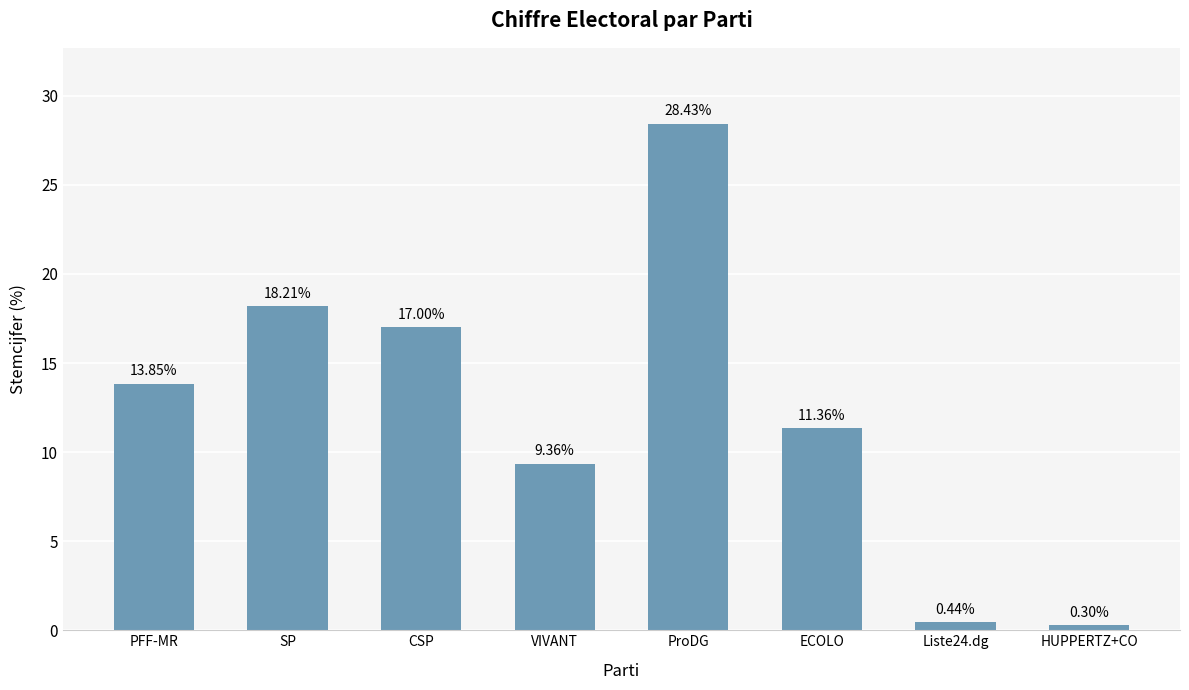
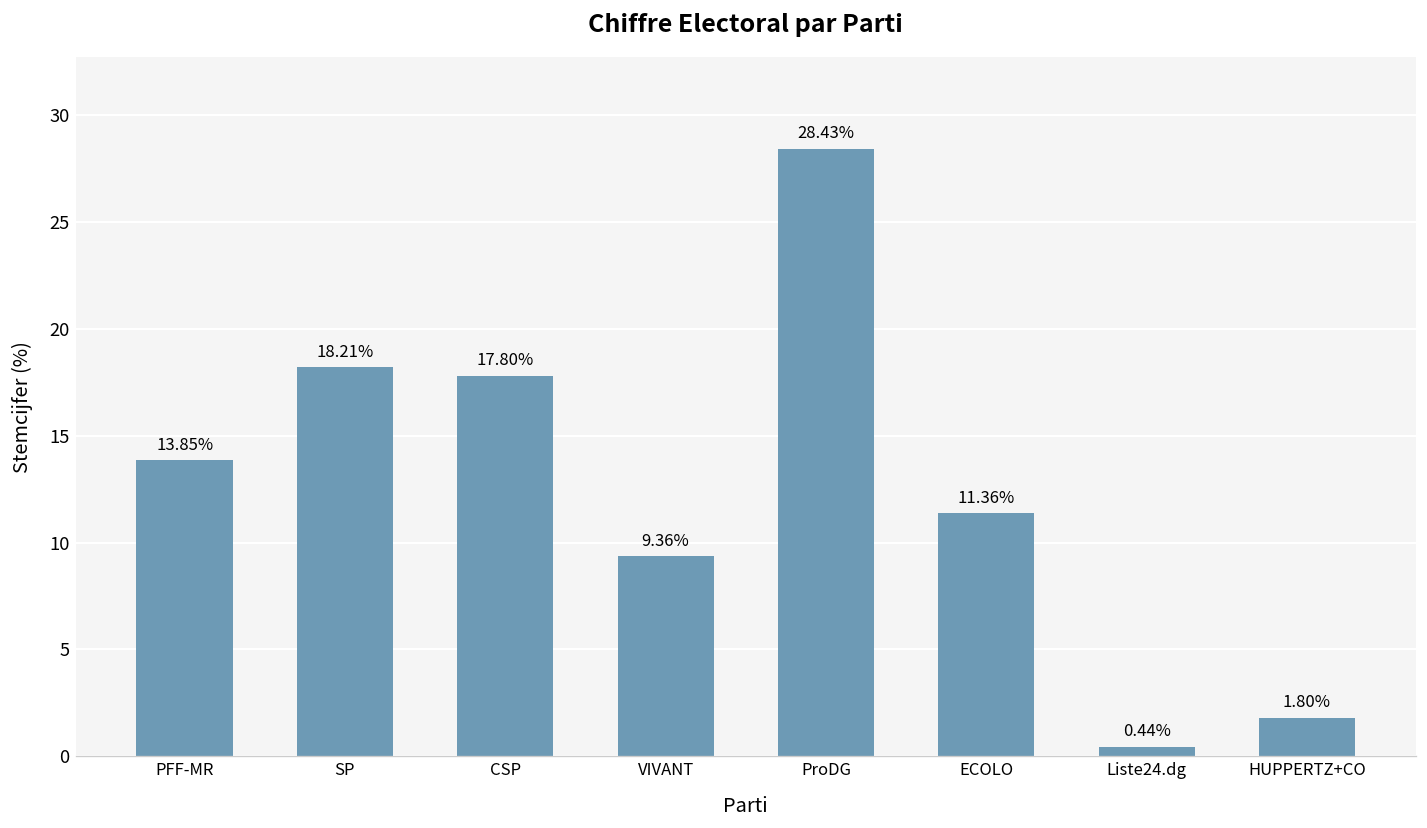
CSP: 17.00% -> 17.80%
HUPPERTZ+CO: 0.30% -> 1.80%
